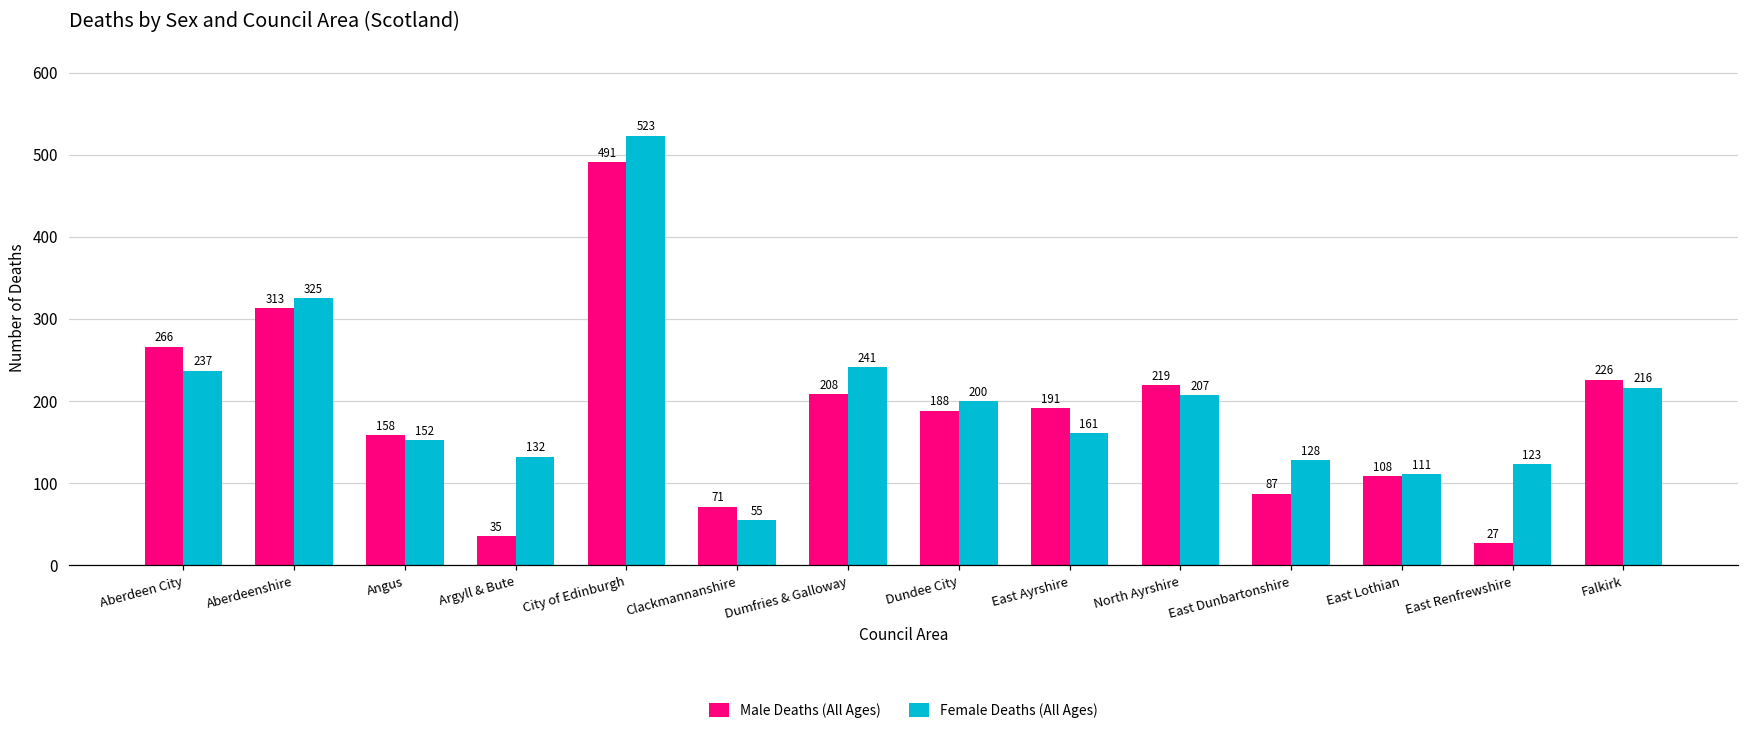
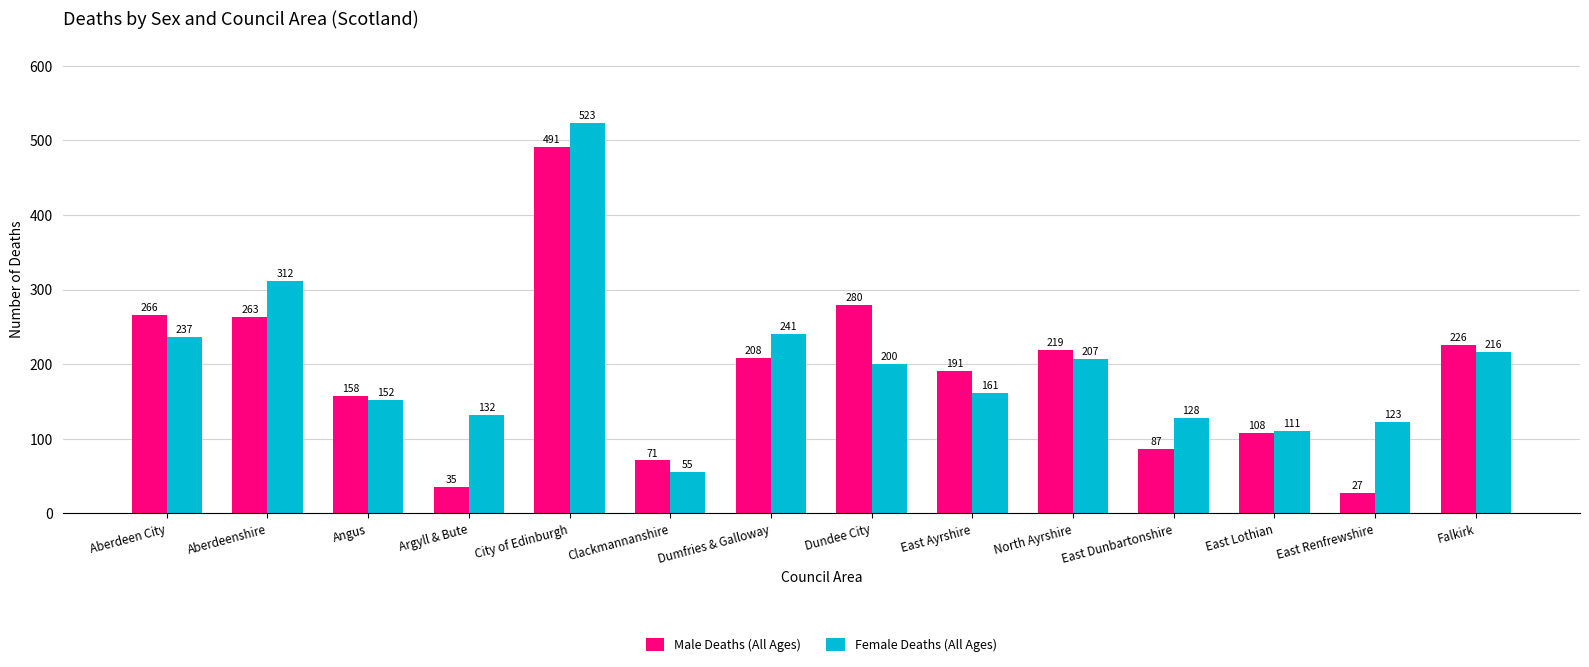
Male Deaths (All Ages), Aberdeenshire: 313 -> 263
Female Deaths (All Ages), Aberdeenshire: 325 -> 312
Male Deaths (All Ages), Dundee City: 188 -> 280
